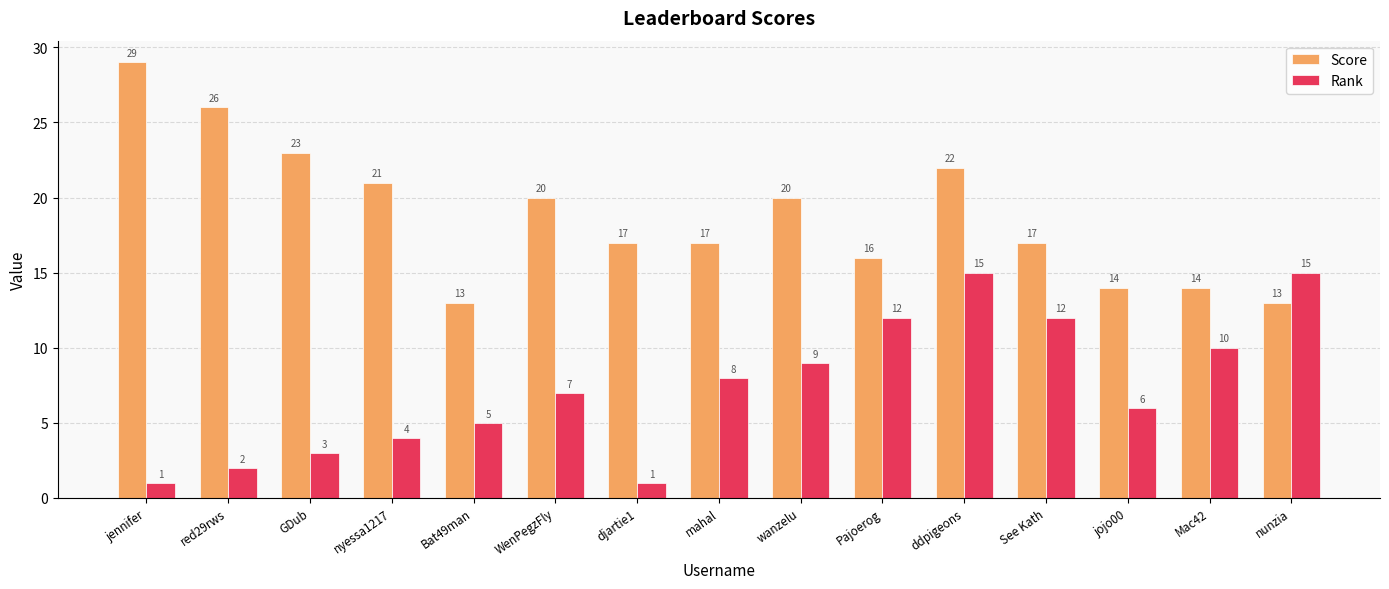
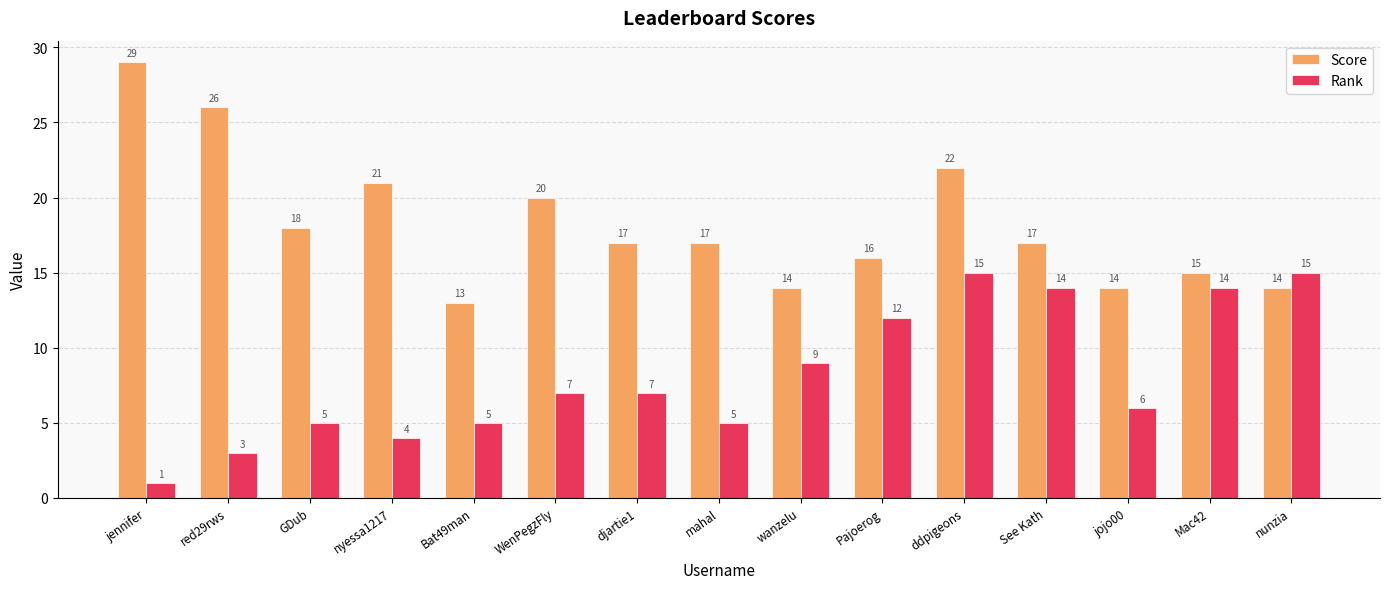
Rank, red29rws: 2 -> 3
Score, GDub: 23 -> 18
Rank, GDub: 3 -> 5
Rank, djartie1: 1 -> 7
Rank, mahal: 8 -> 5
Score, wanzelu: 20 -> 14
Rank, See Kath: 12 -> 14
Score, Mac42: 14 -> 15
Rank, Mac42: 10 -> 14
Score, nunzia: 13 -> 14
